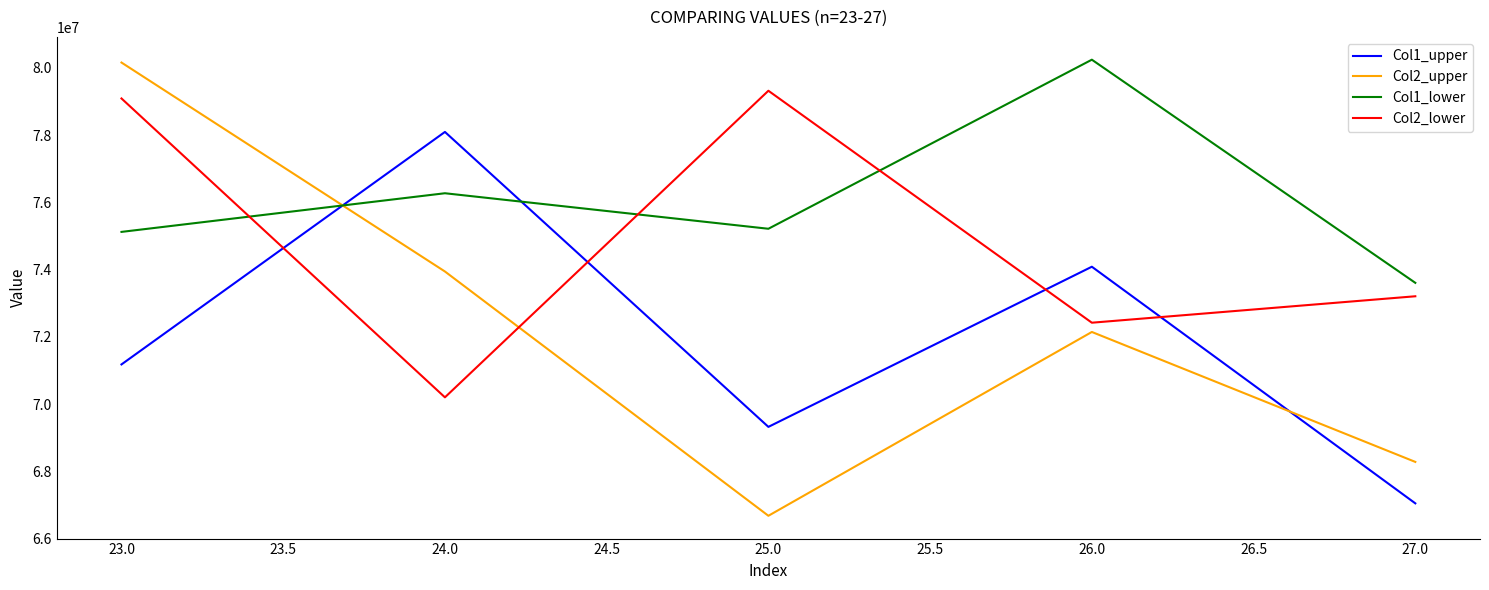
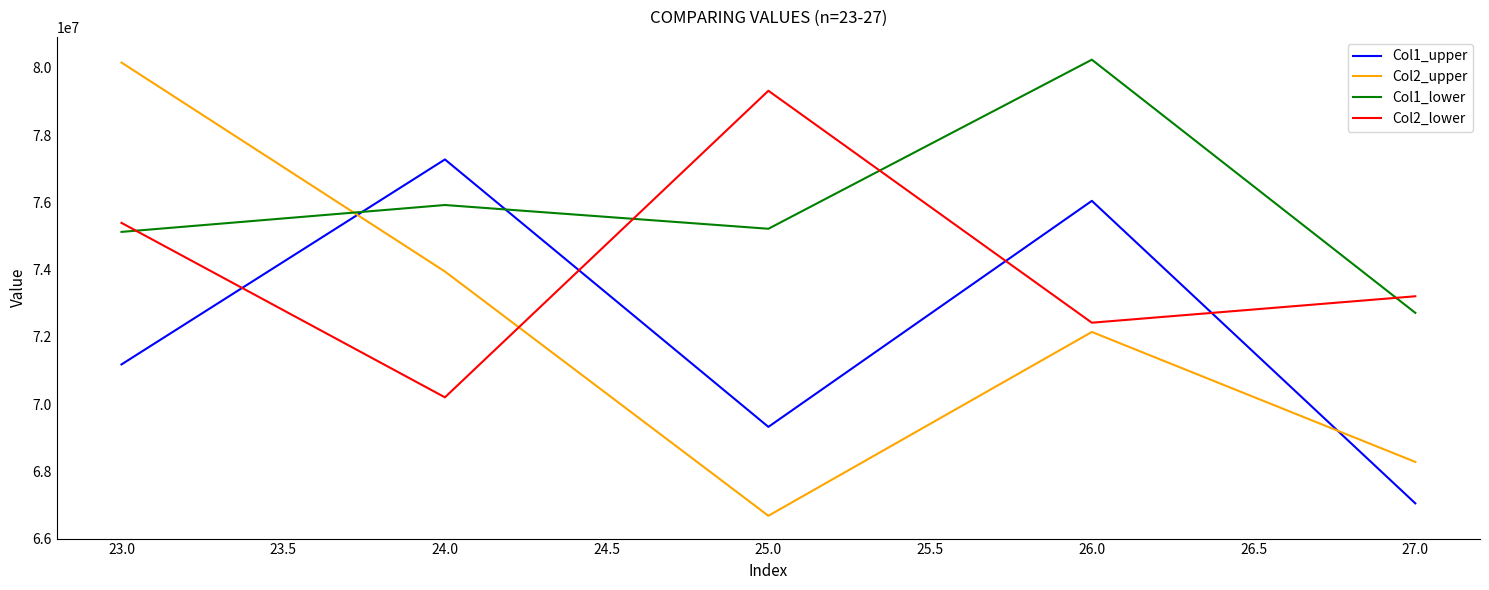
Col2_lower, 23.0: 79100000 -> 75400000
Col1_upper, 24.0: 78100000 -> 77300000
Col1_lower, 24.0: 76300000 -> 75900000
Col1_upper, 26.0: 74100000 -> 76000000
Col1_lower, 27.0: 73600000 -> 72700000
